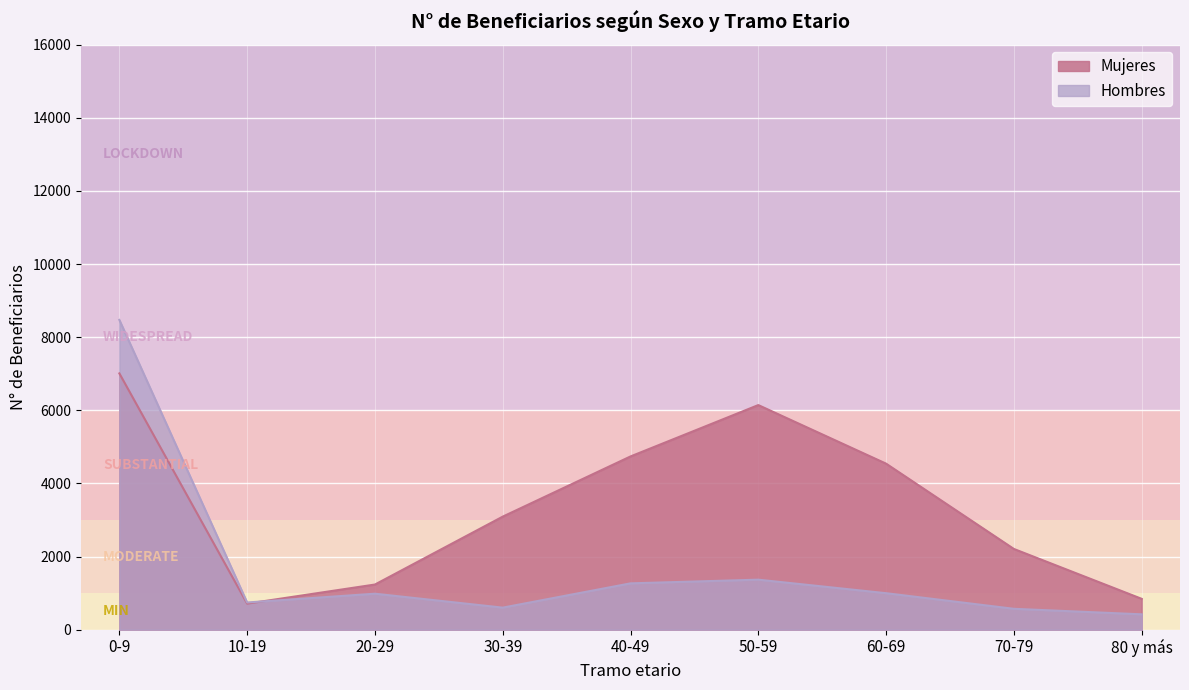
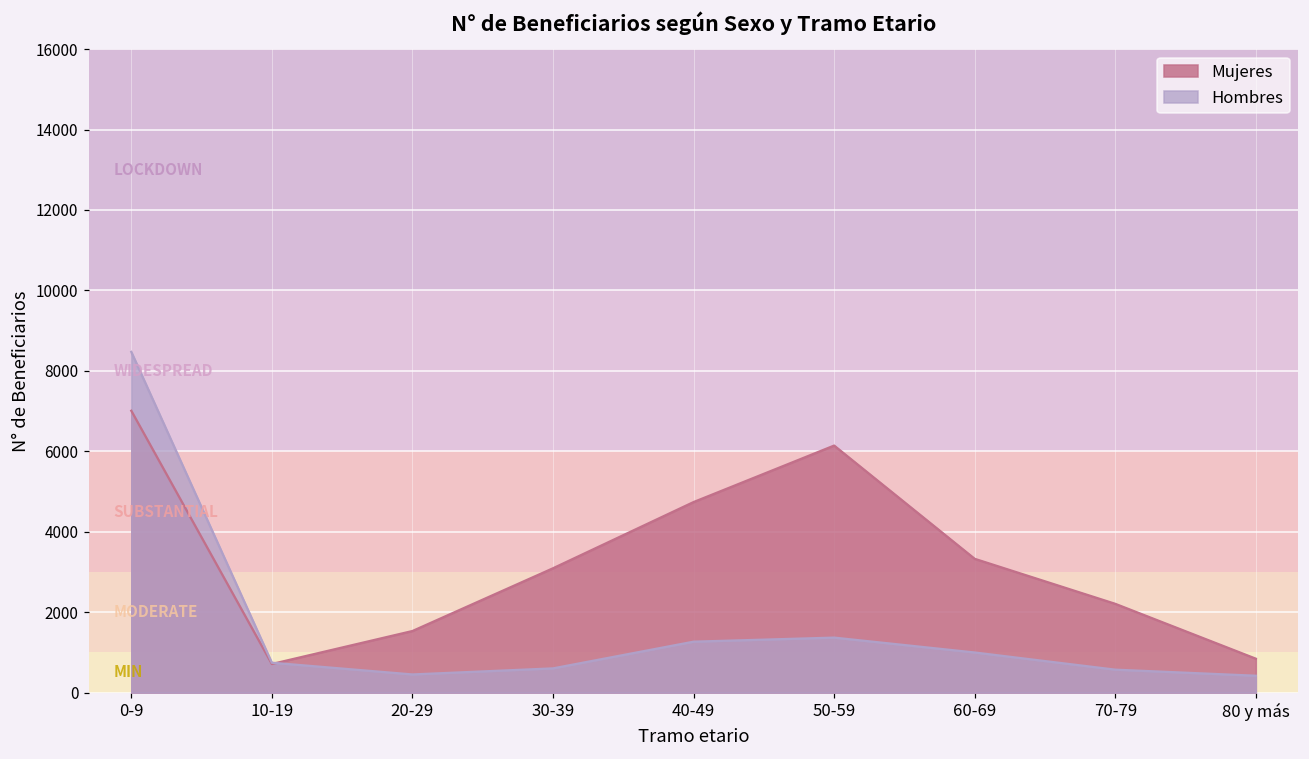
Mujeres, 20-29: 1200 -> 1500
Hombres, 20-29: 1000 -> 500
Mujeres, 60-69: 4500 -> 3300
